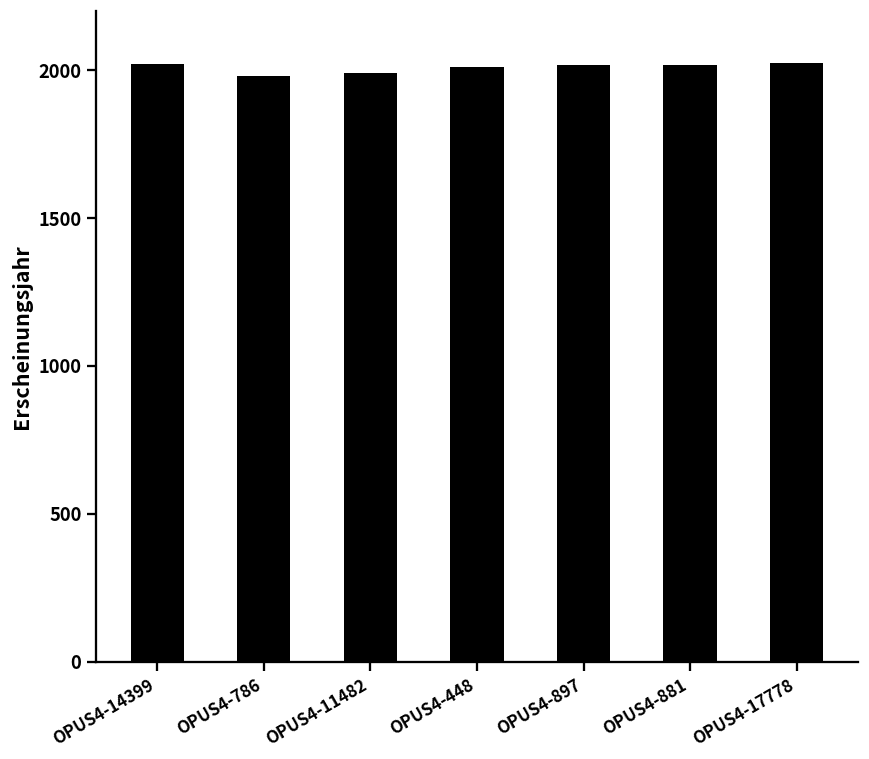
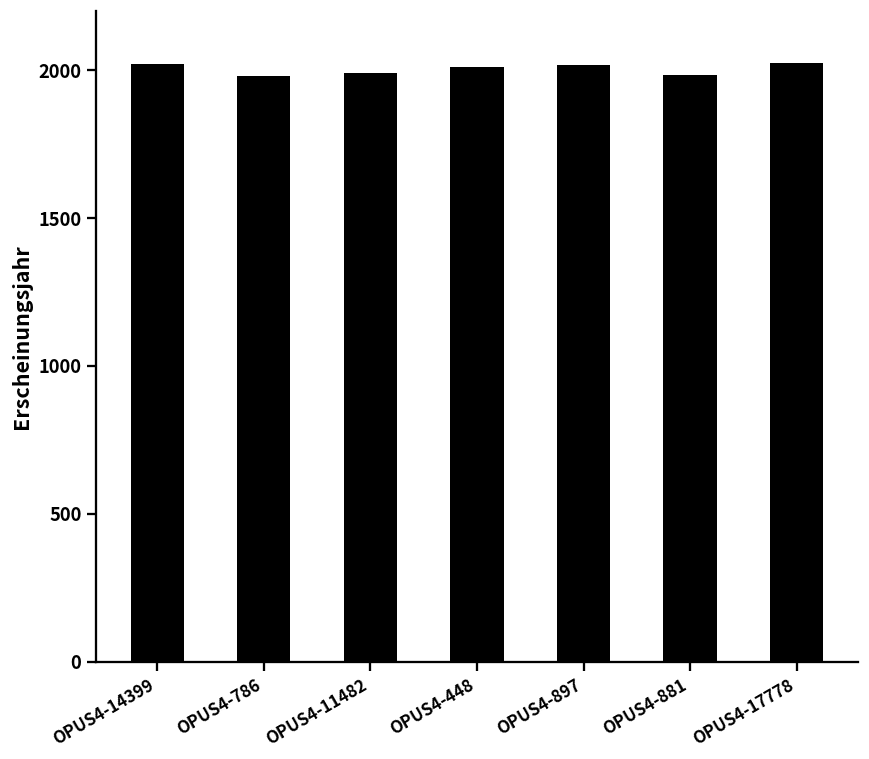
OPUS4-881: 2020 -> 1990
